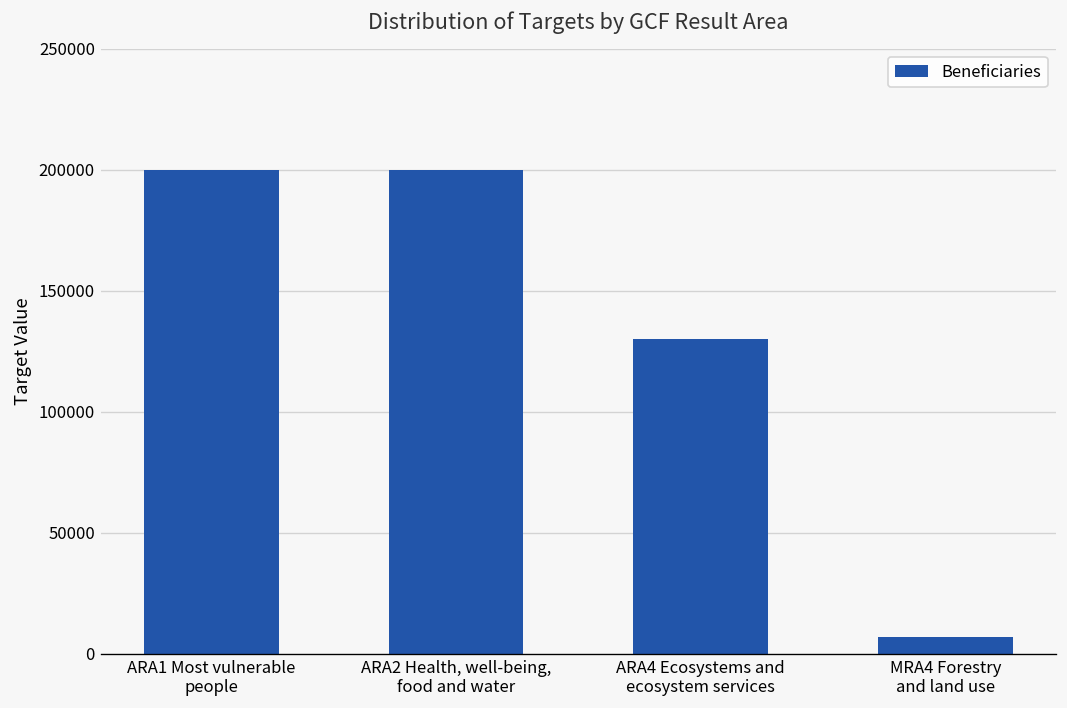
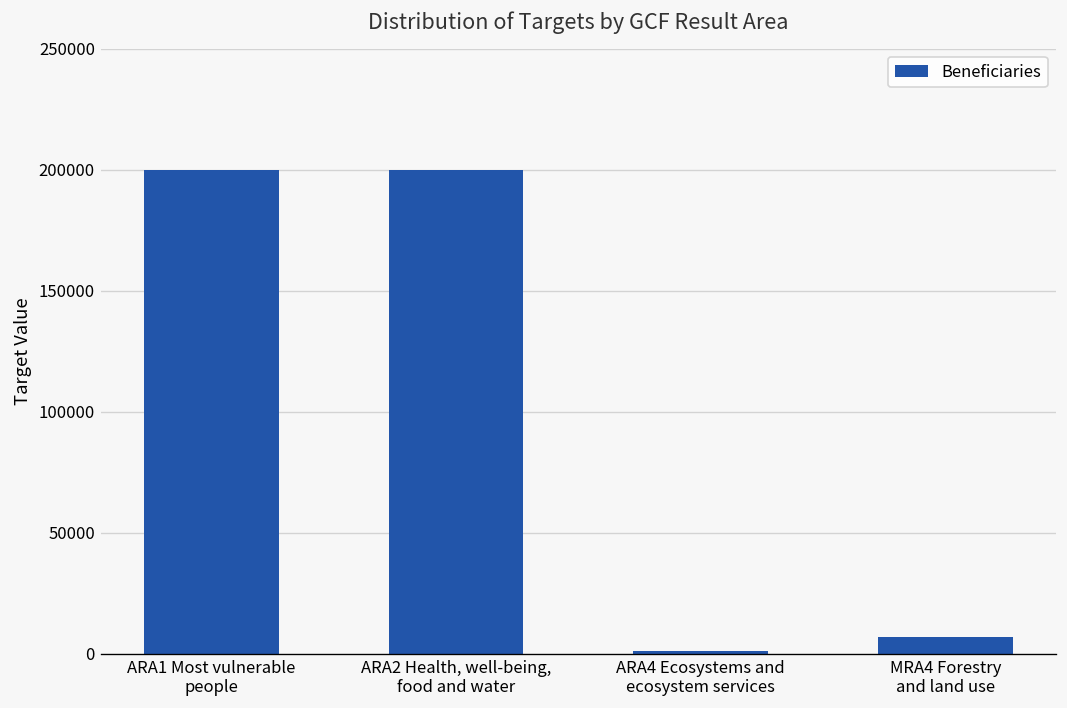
ARA4 Ecosystems and ecosystem services: 130000 -> 1000
